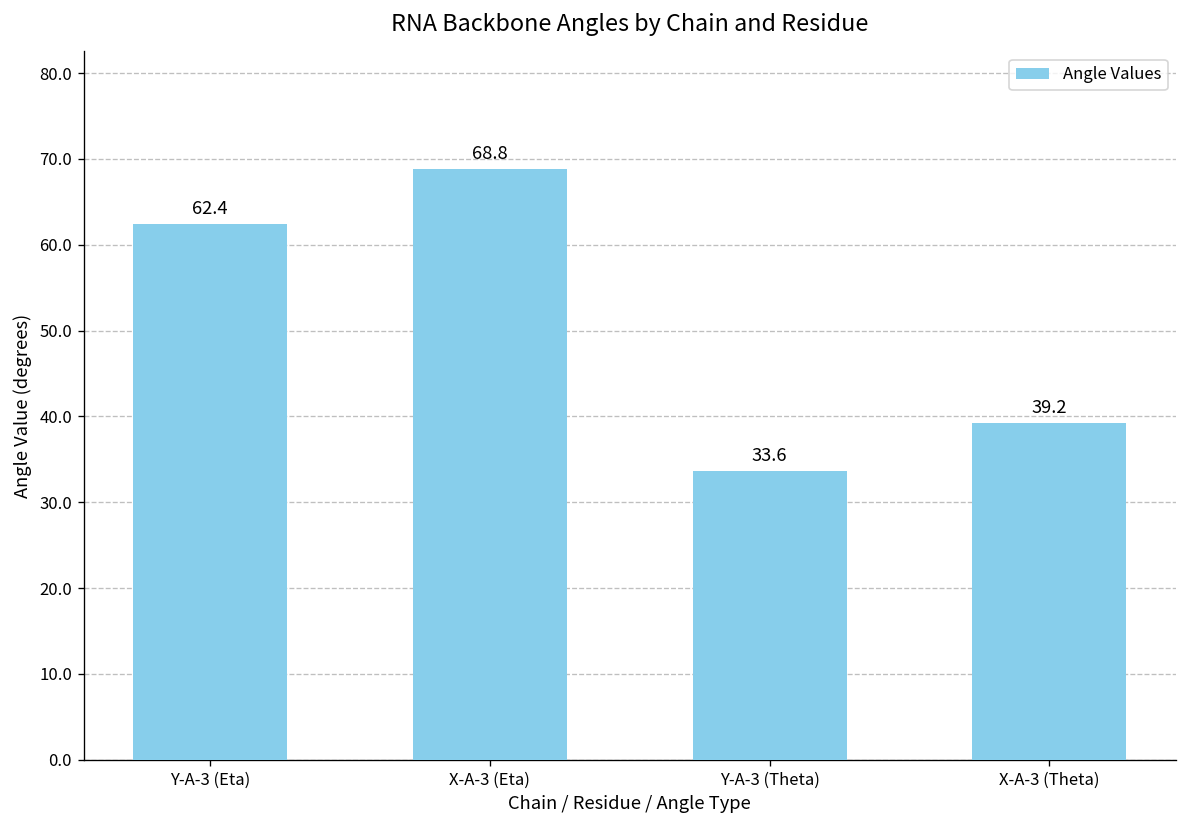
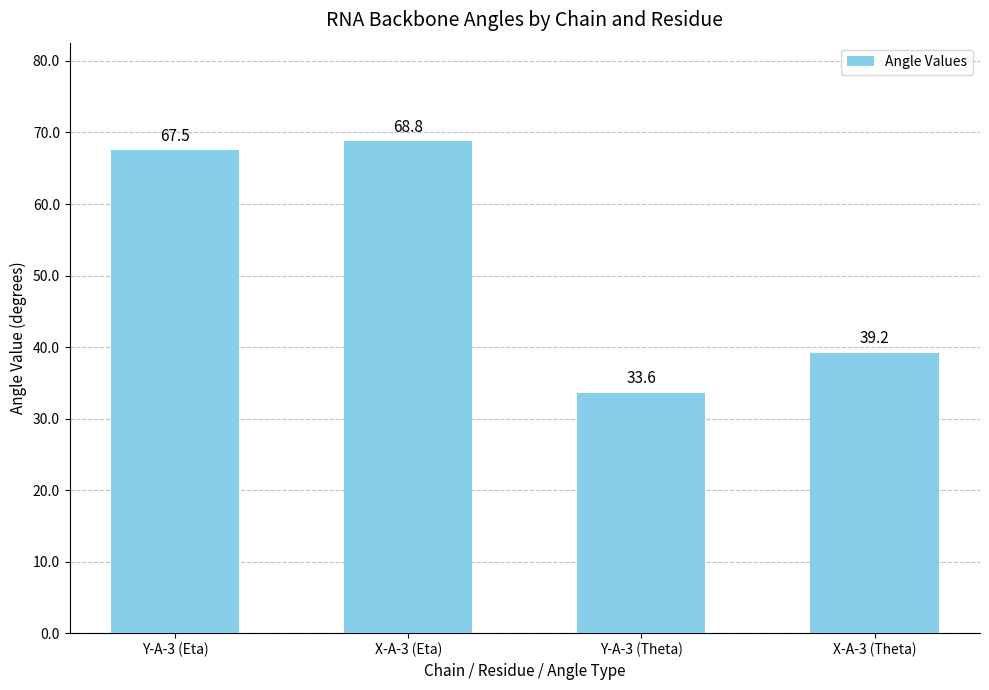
Y-A-3 (Eta): 62.4 -> 67.5
